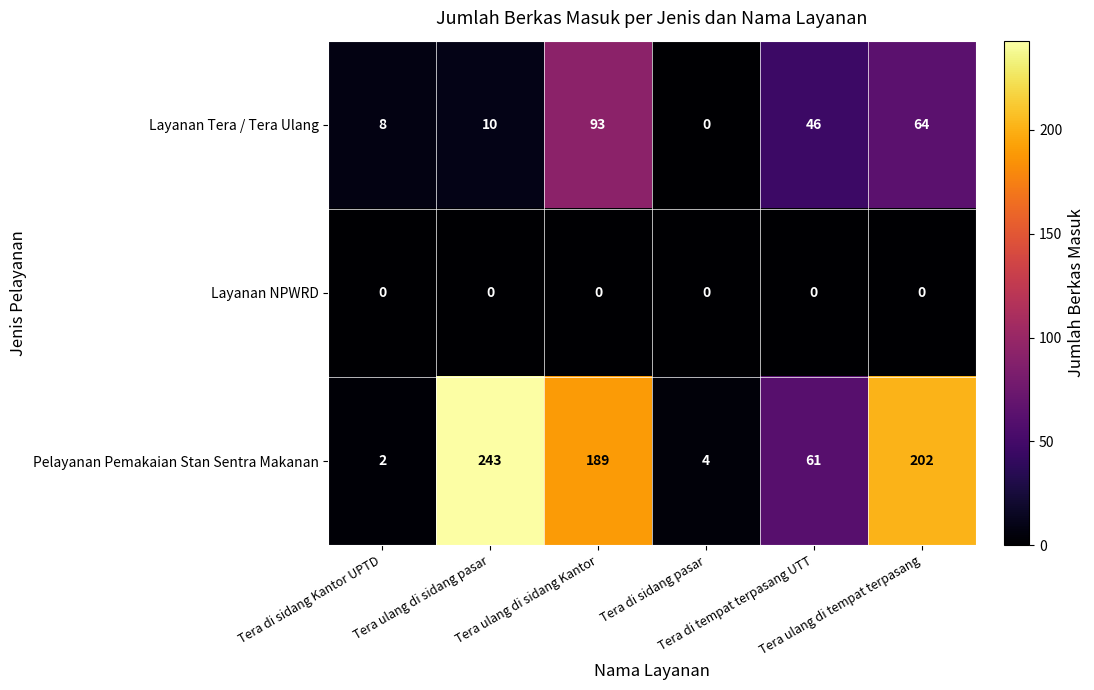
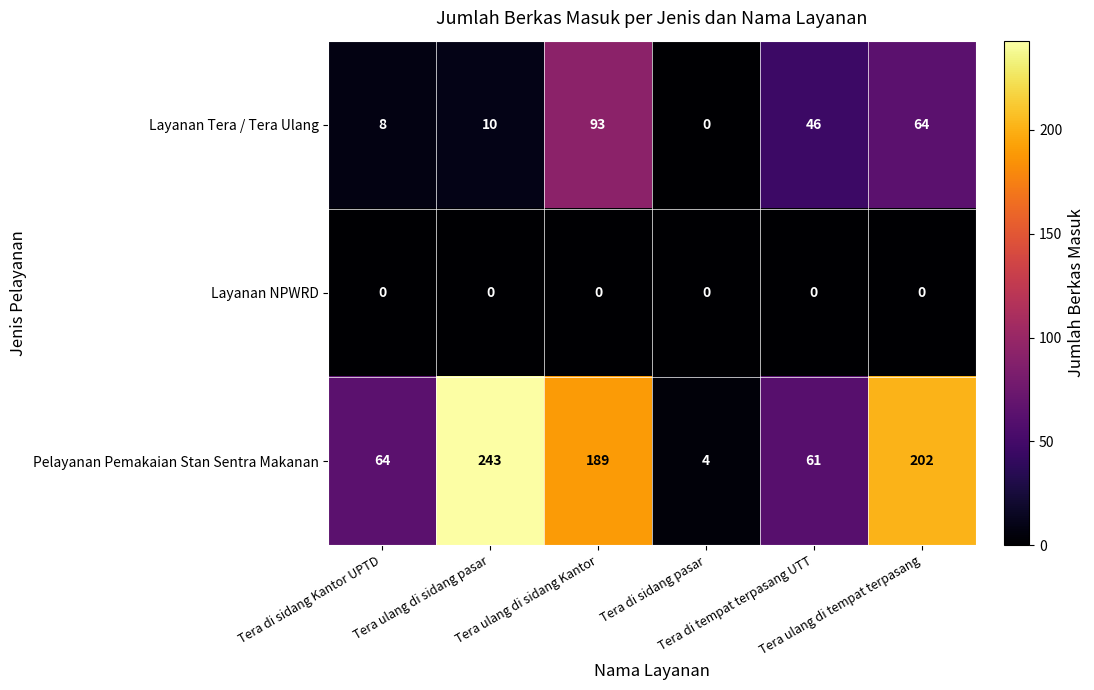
Pelayanan Pemakaian Stan Sentra Makanan, Tera di sidang Kantor UPTD: 2 -> 64
